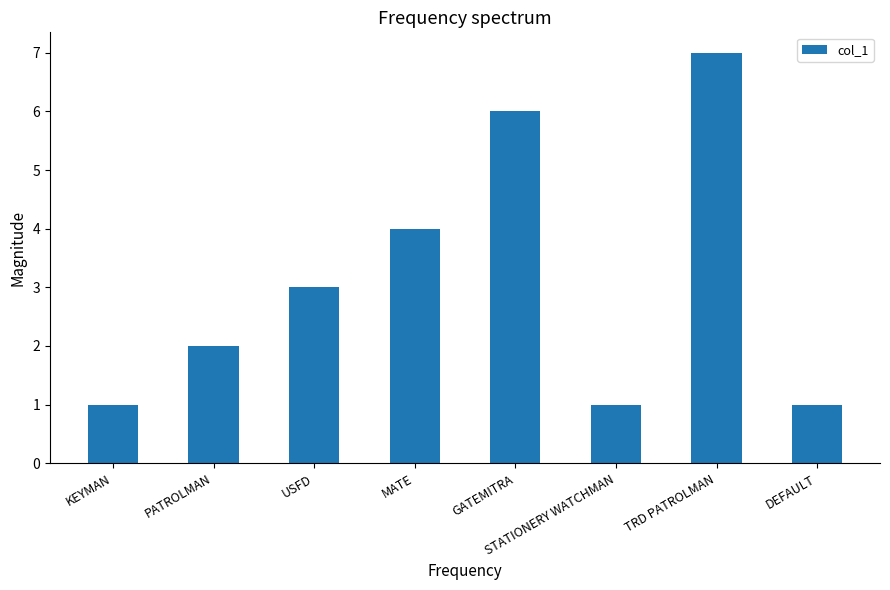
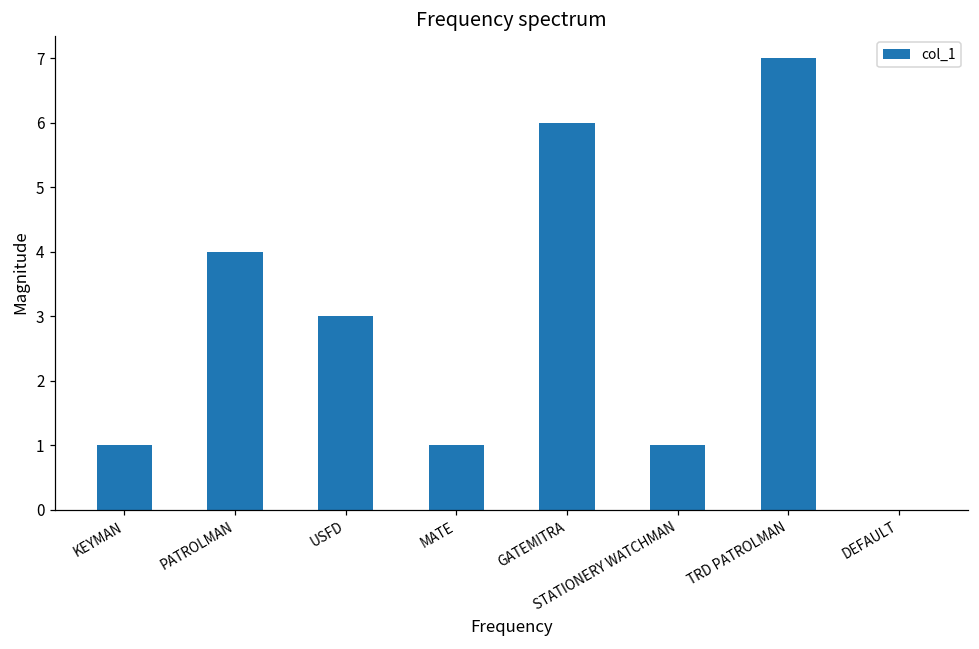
PATROLMAN: 2 -> 4
MATE: 4 -> 1
DEFAULT: 1 -> 0
